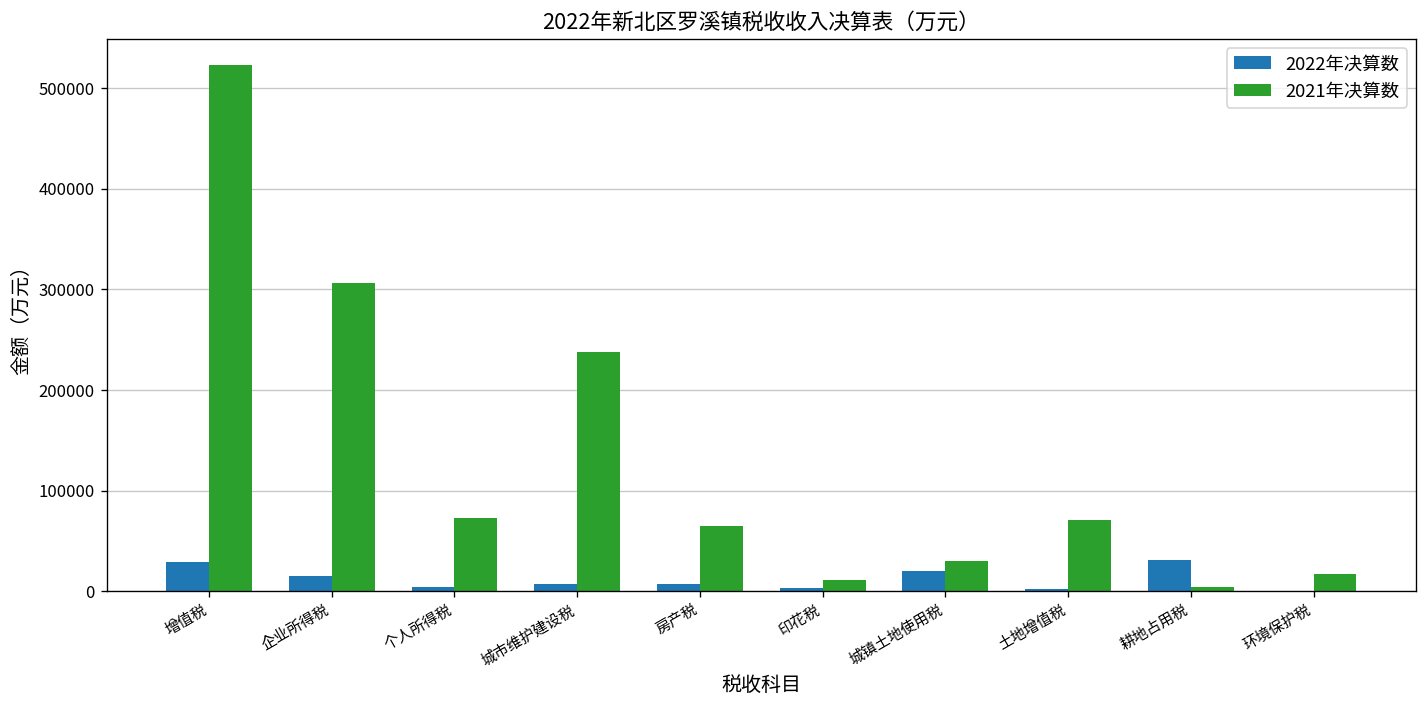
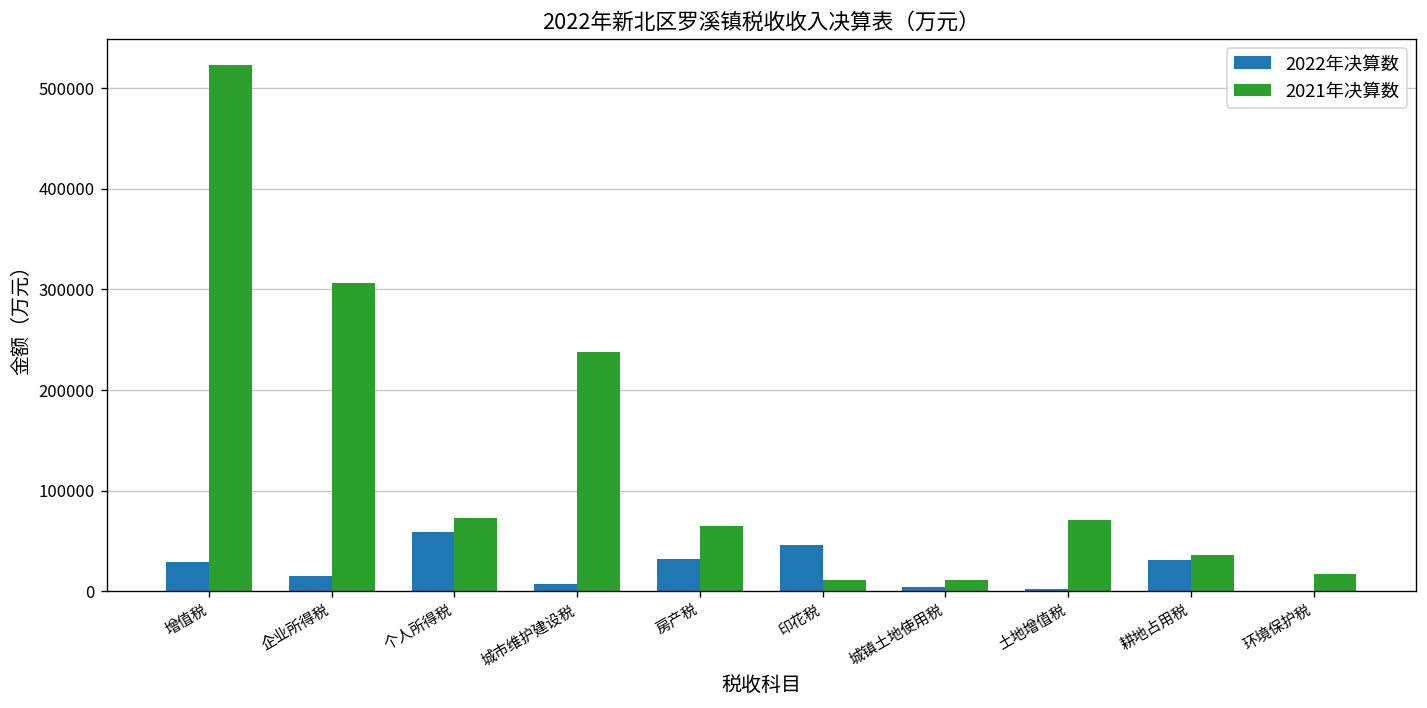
2022年决算数, 个人所得税: 0 -> 60000
2022年决算数, 房产税: 10000 -> 30000
2022年决算数, 印花税: 0 -> 50000
2022年决算数, 城镇土地使用税: 20000 -> 0
2021年决算数, 城镇土地使用税: 30000 -> 10000
2021年决算数, 耕地占用税: 0 -> 40000
